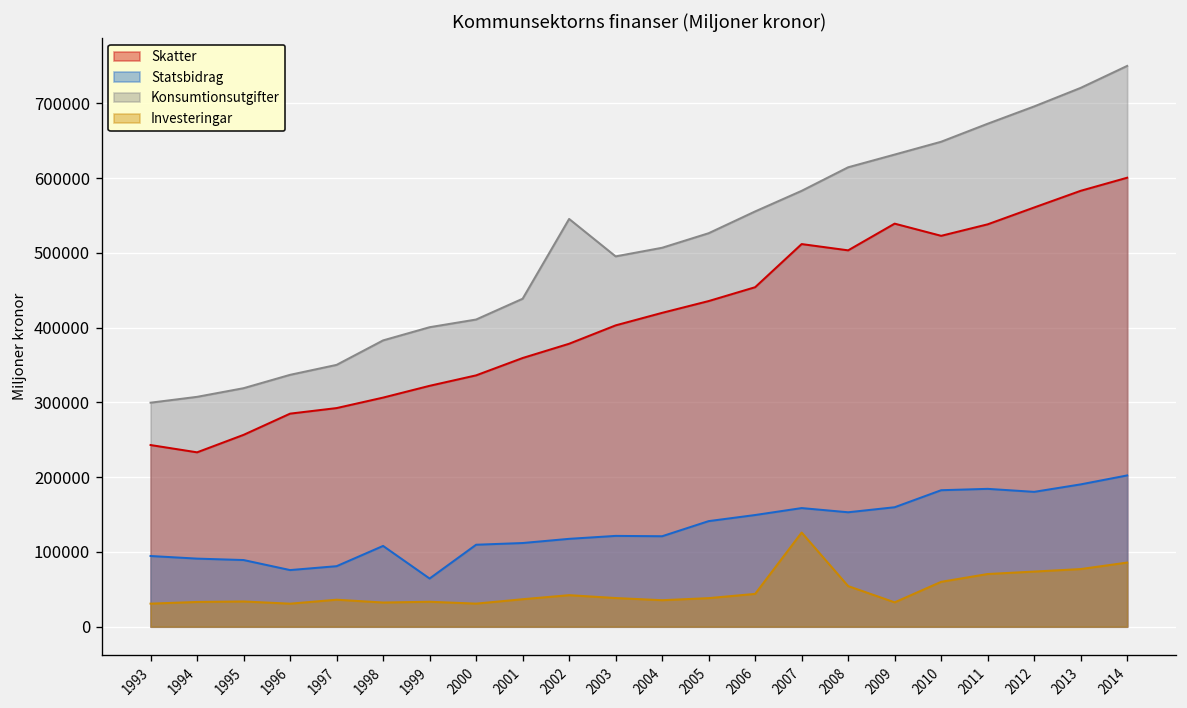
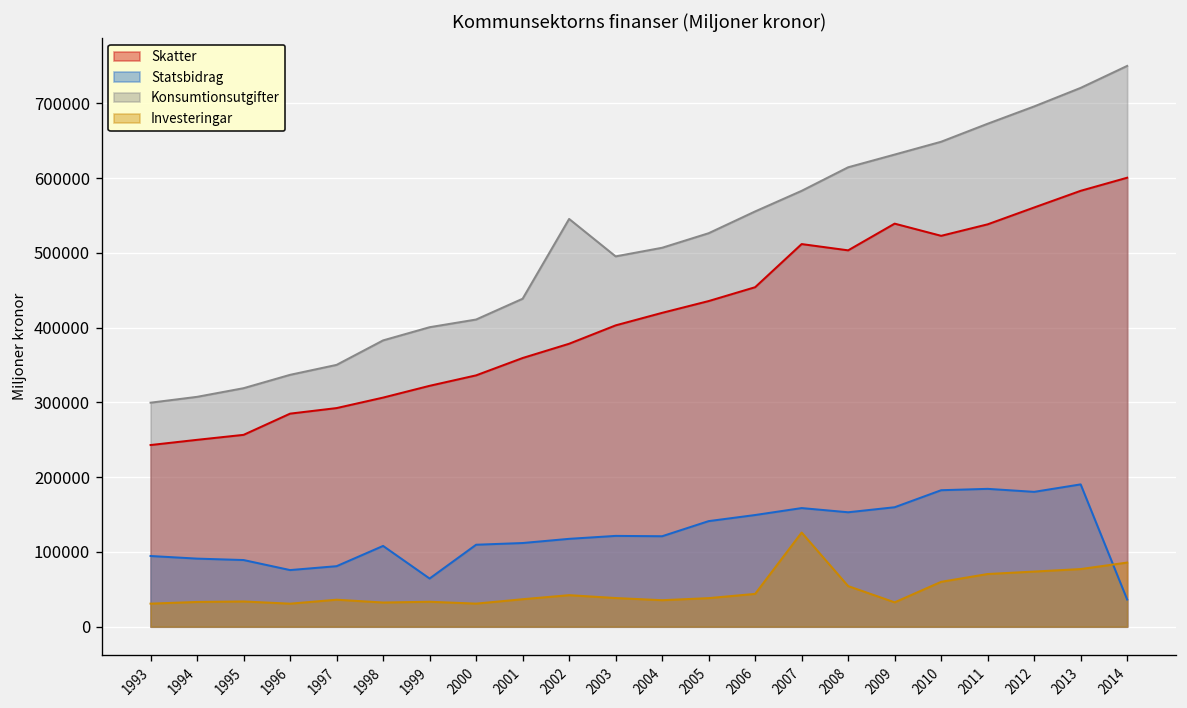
Skatter, 1994: 230000 -> 250000
Statsbidrag, 2014: 200000 -> 40000
